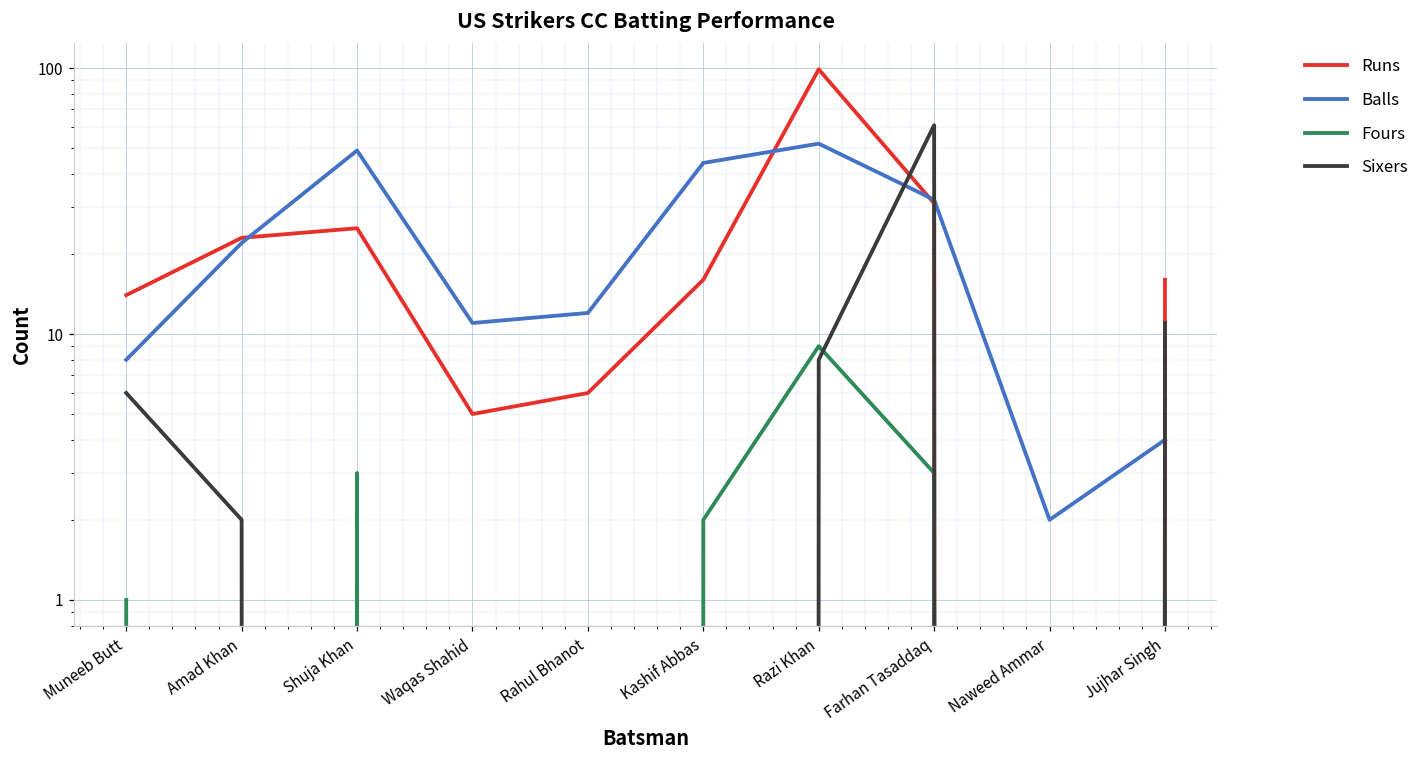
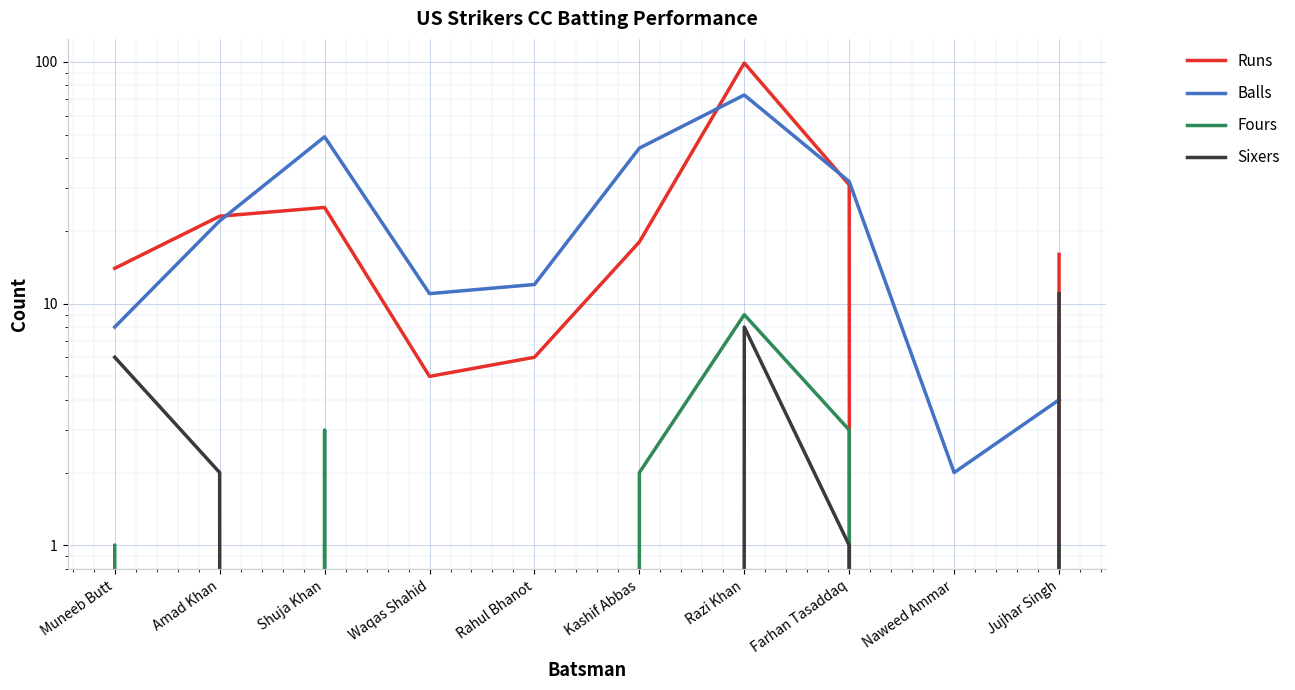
Runs, Kashif Abbas: 16 -> 18
Balls, Razi Khan: 52 -> 73
Sixers, Farhan Tasaddaq: 61 -> 1
